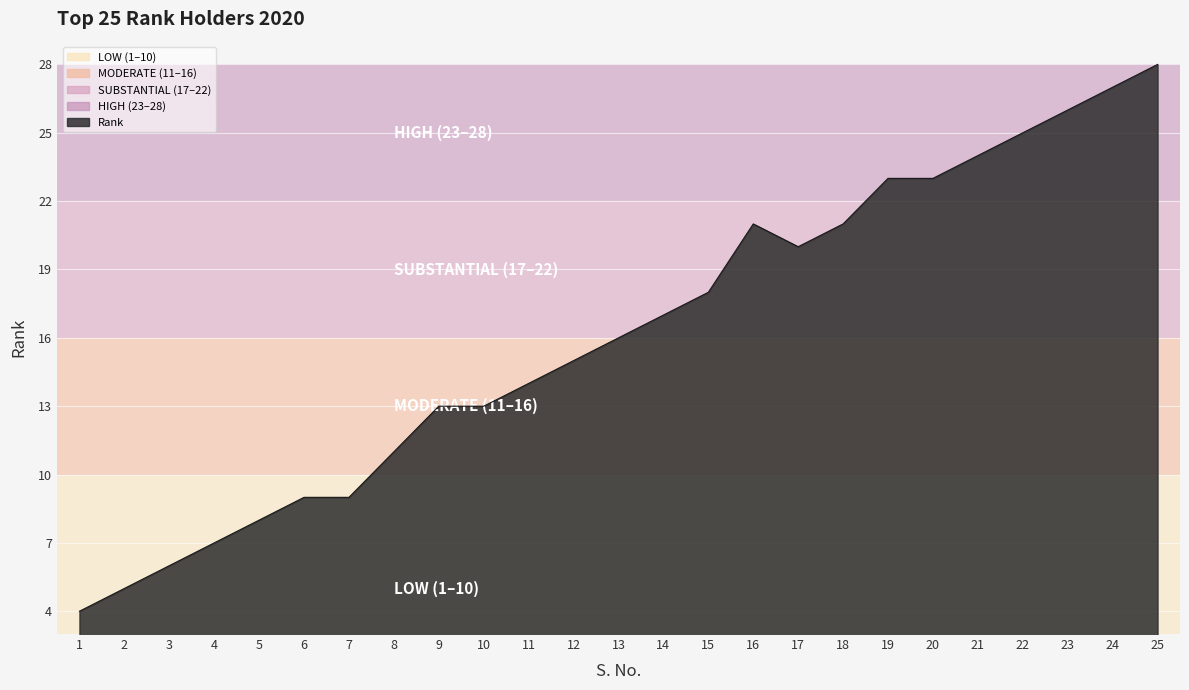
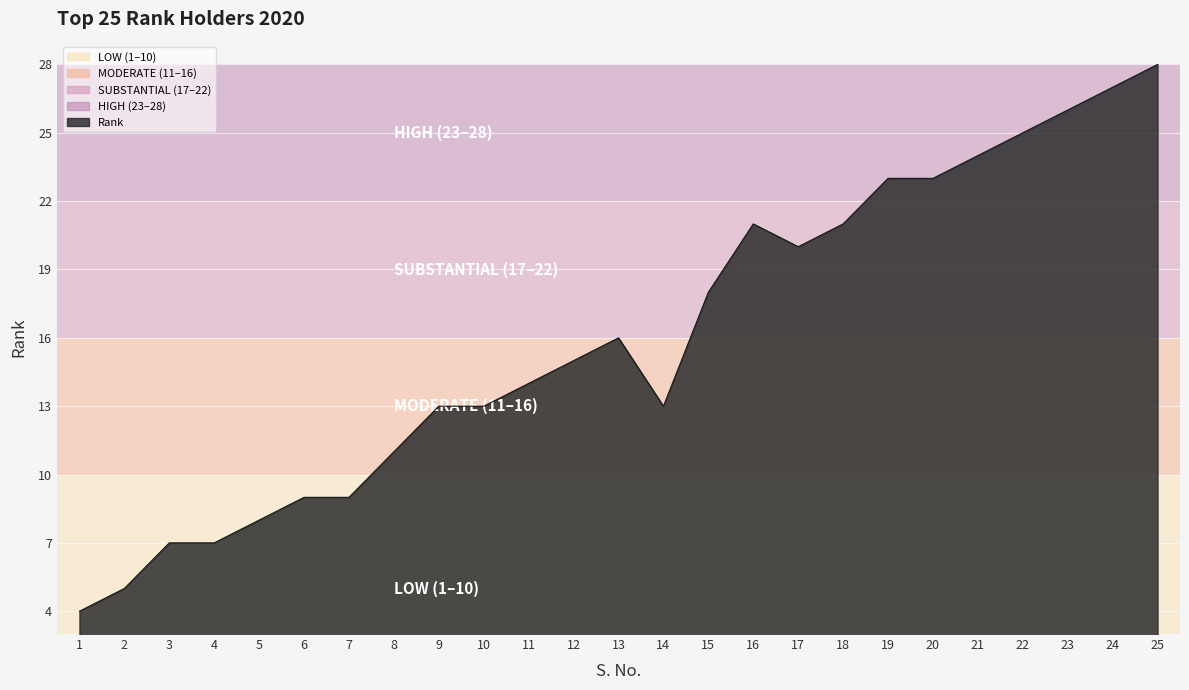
3: 6 -> 7
14: 17 -> 13
